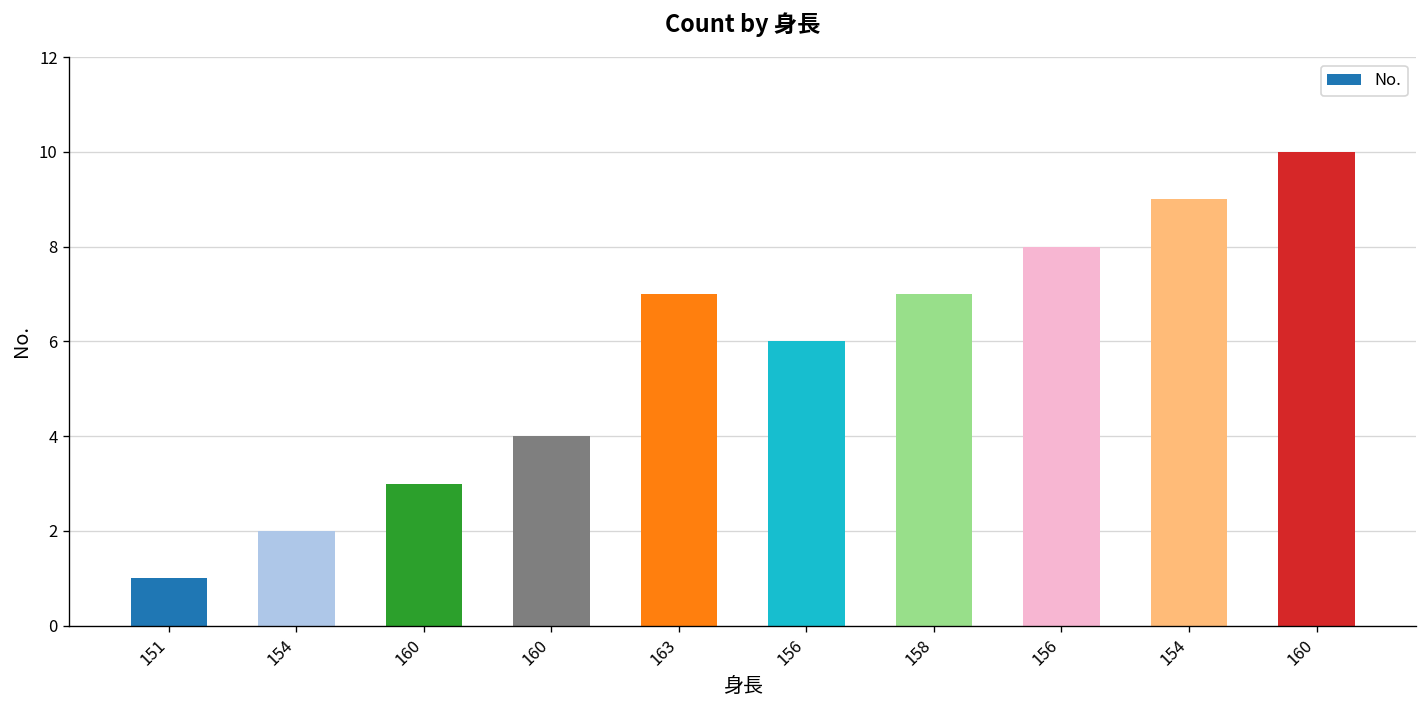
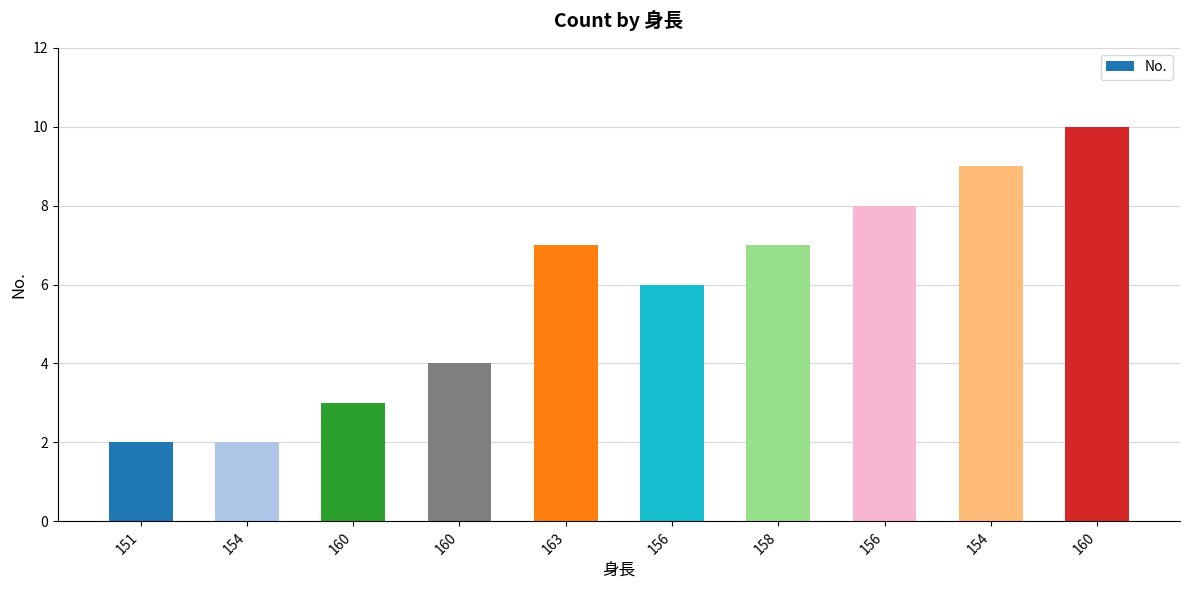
151: 1 -> 2
